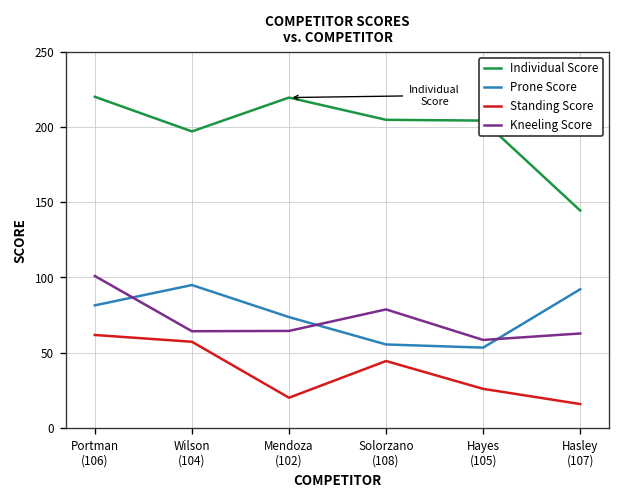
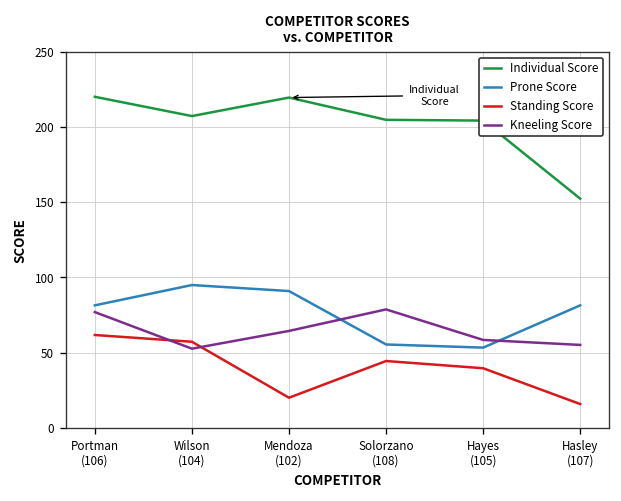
Kneeling Score, Portman (106): 101 -> 77
Individual Score, Wilson (104): 197 -> 207
Kneeling Score, Wilson (104): 64 -> 53
Prone Score, Mendoza (102): 74 -> 91
Standing Score, Hayes (105): 26 -> 40
Individual Score, Hasley (107): 144 -> 152
Prone Score, Hasley (107): 92 -> 81
Kneeling Score, Hasley (107): 63 -> 55
